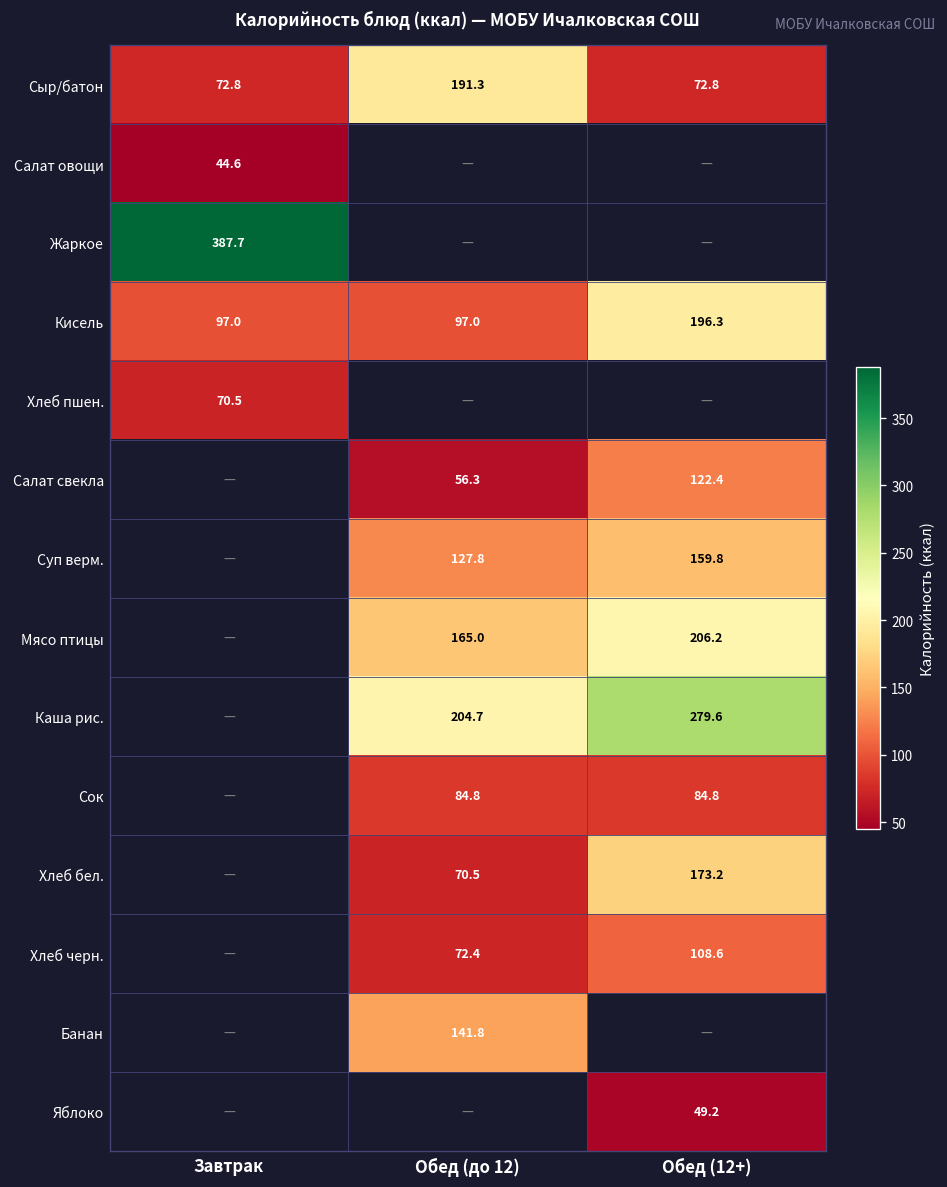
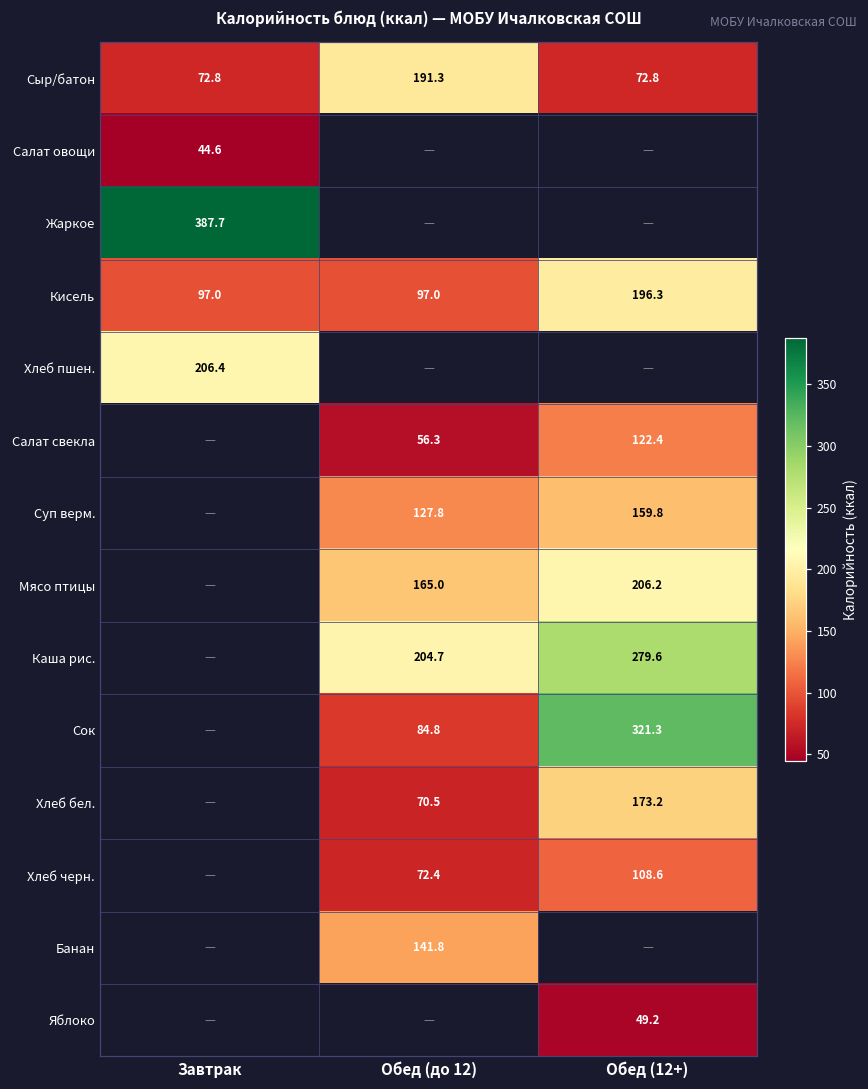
Хлеб пшен., Завтрак: 70.5 -> 206.4
Сок, Обед (12+): 84.8 -> 321.3
